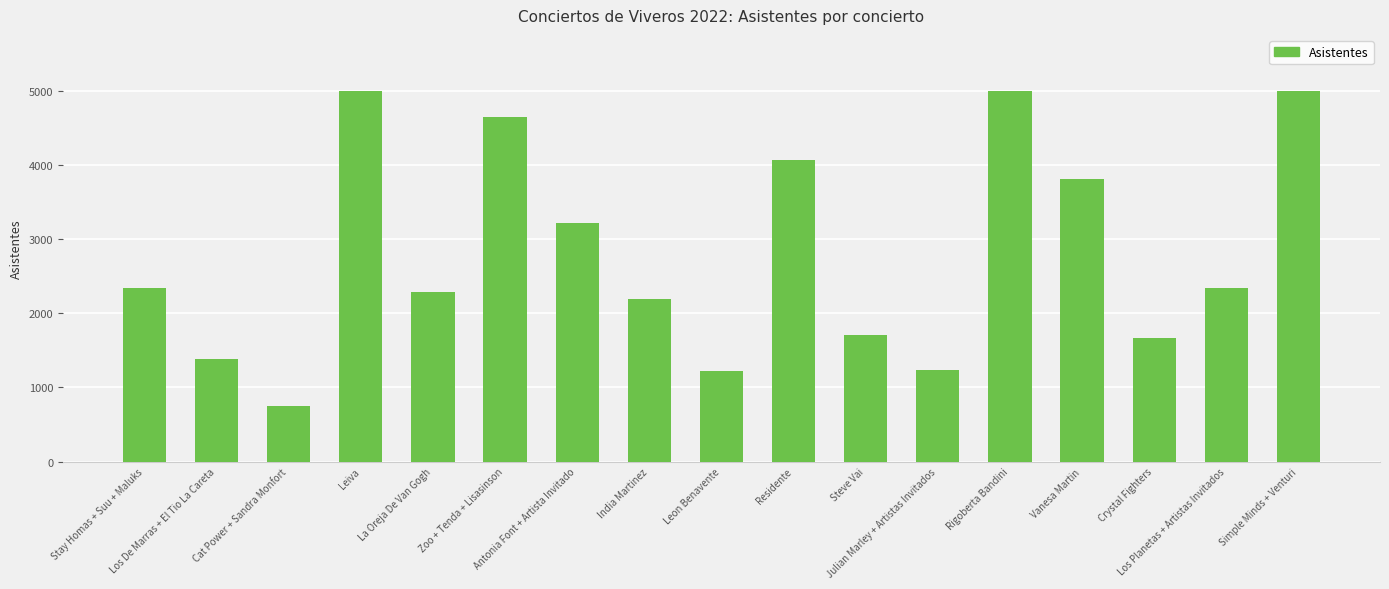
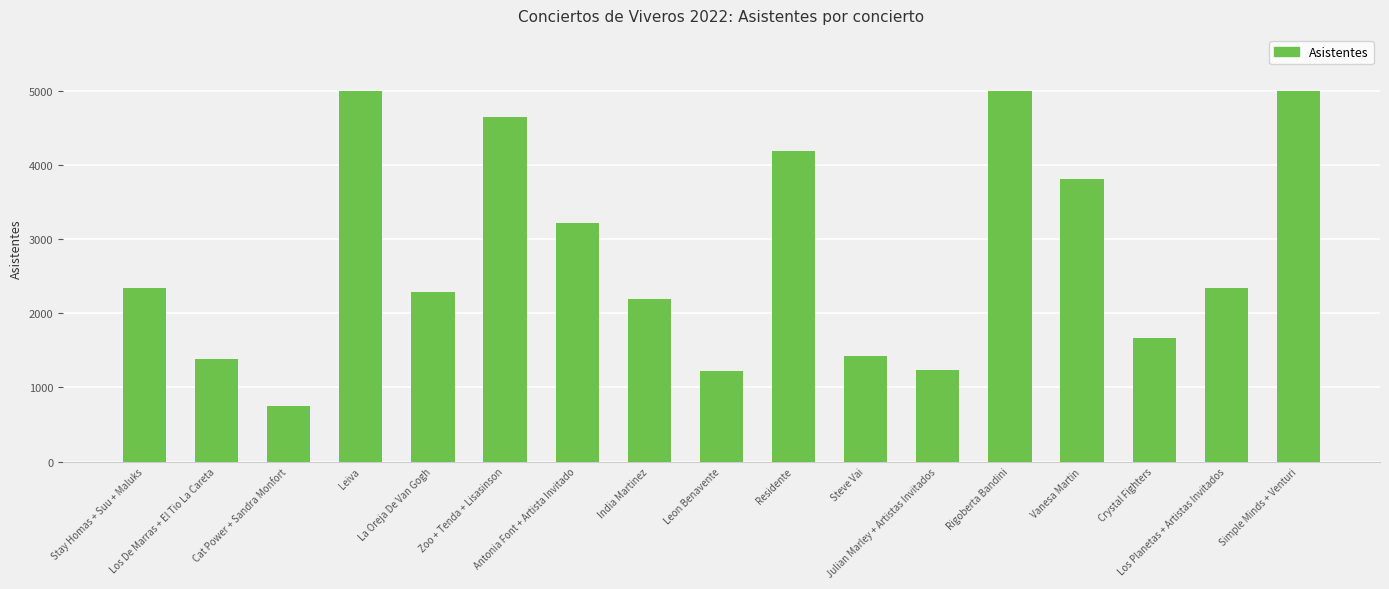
Residente: 4100 -> 4200
Steve Vai: 1700 -> 1400
